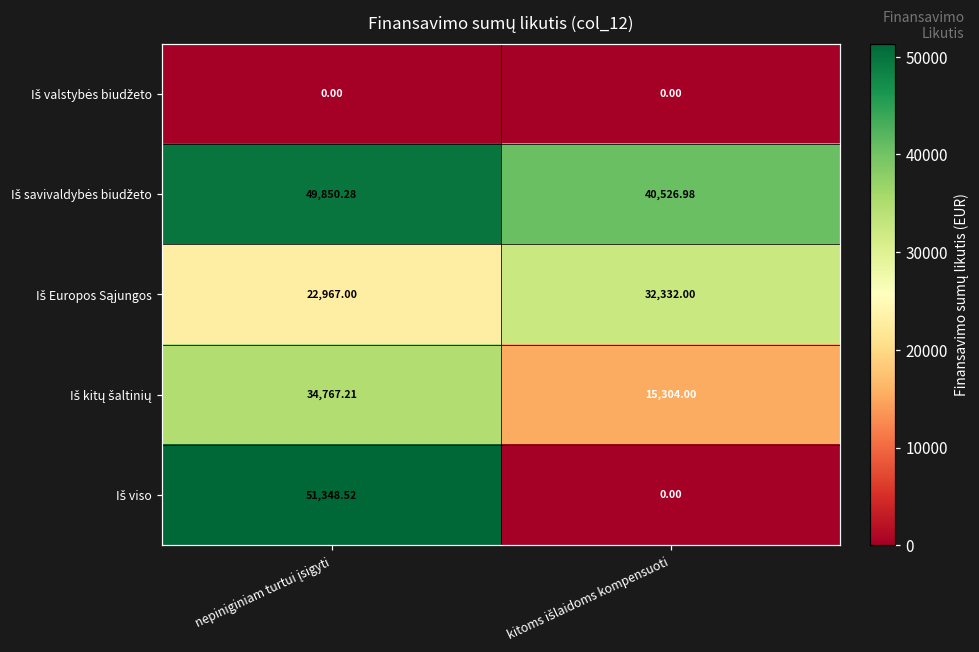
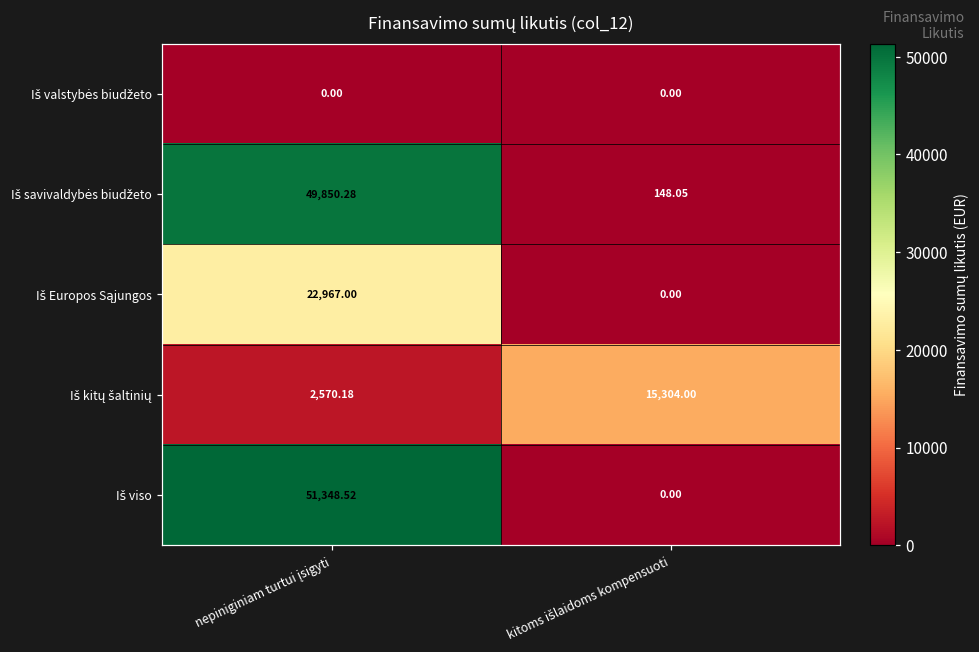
Iš savivaldybės biudžeto, kitoms išlaidoms kompensuoti: 40,526.98 -> 148.05
Iš Europos Sąjungos, kitoms išlaidoms kompensuoti: 32,332.00 -> 0.00
Iš kitų šaltinių, nepiniginiam turtui įsigyti: 34,767.21 -> 2,570.18
